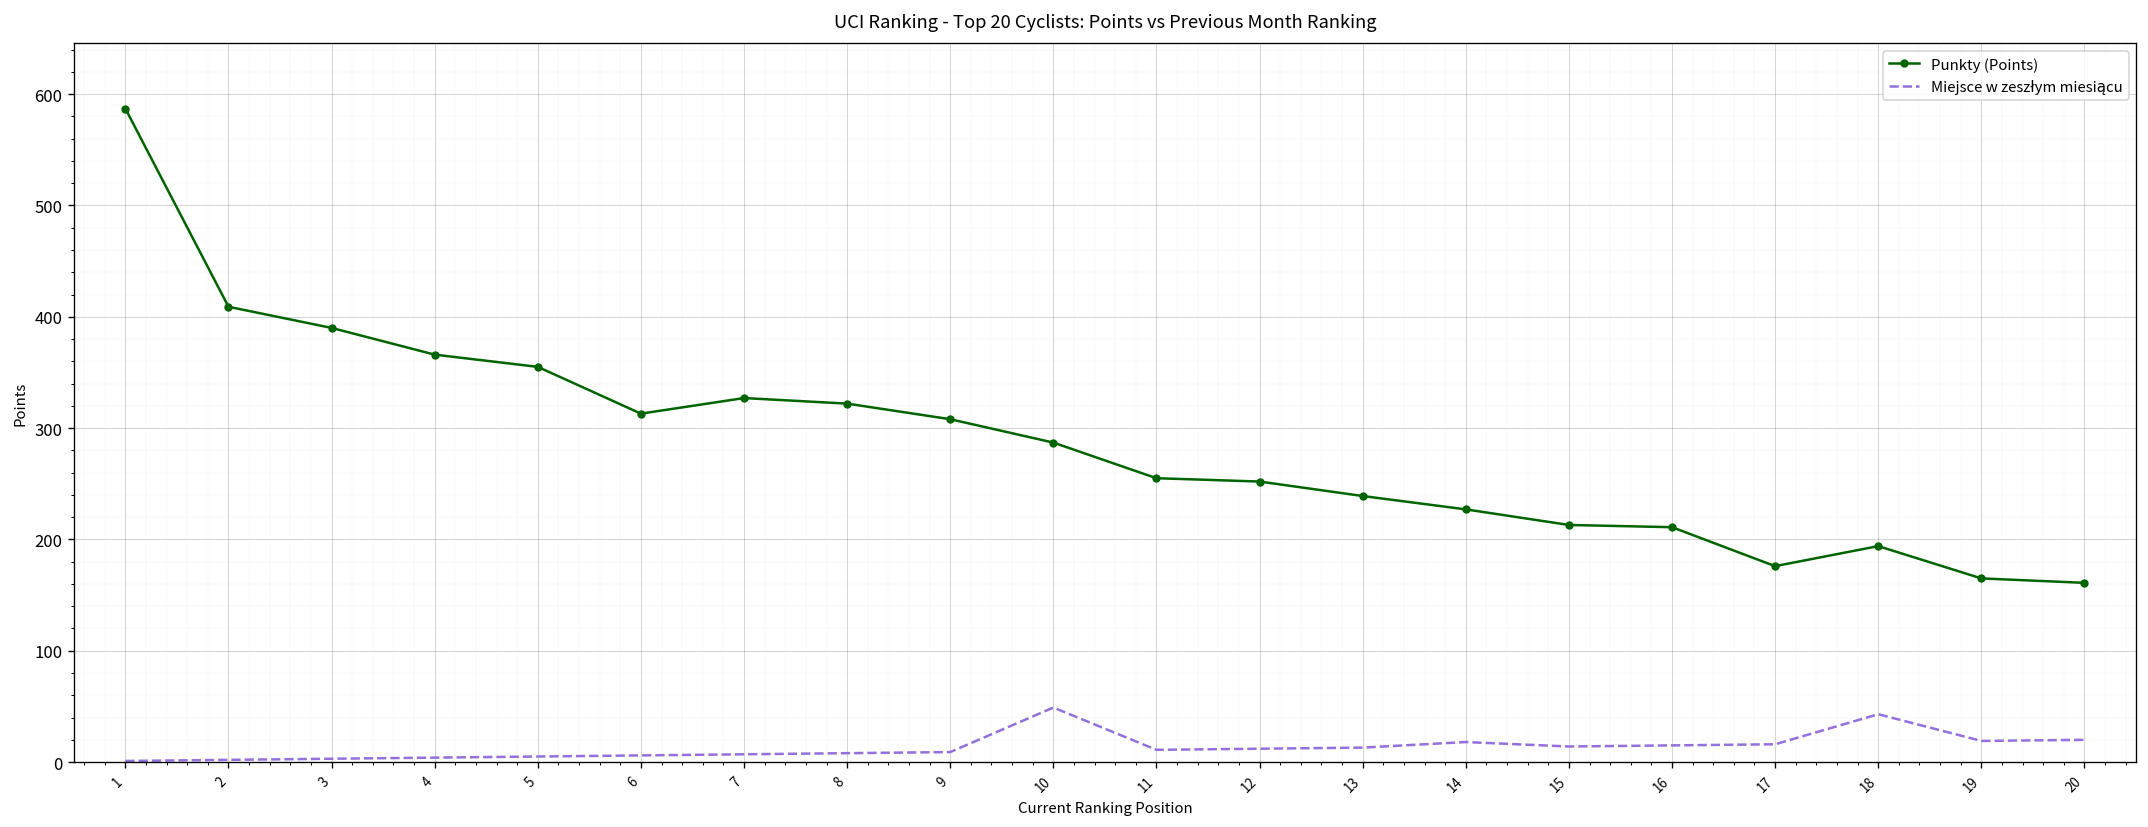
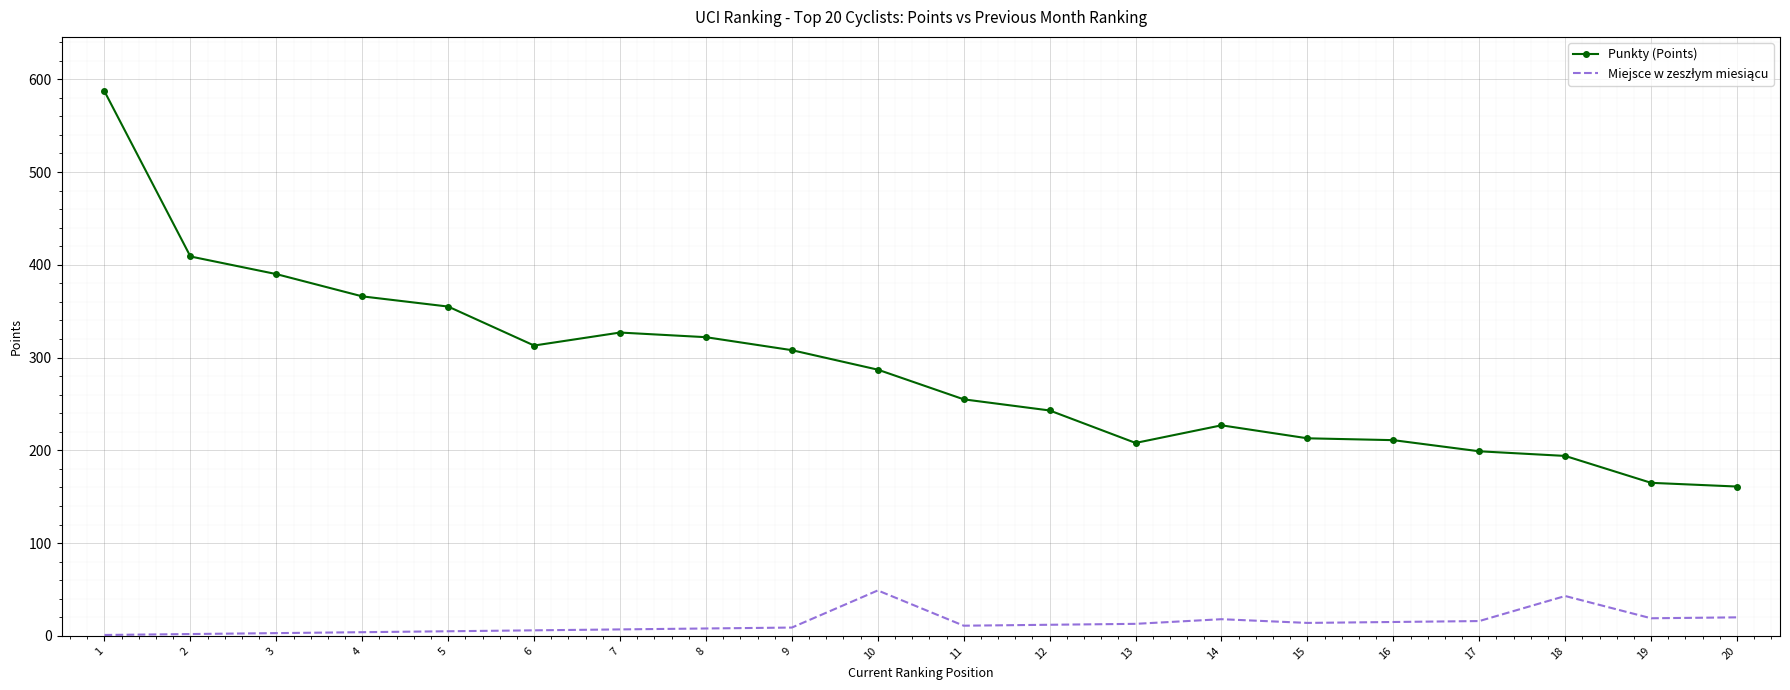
Punkty (Points), 12: 250 -> 240
Punkty (Points), 13: 240 -> 210
Punkty (Points), 17: 180 -> 200
